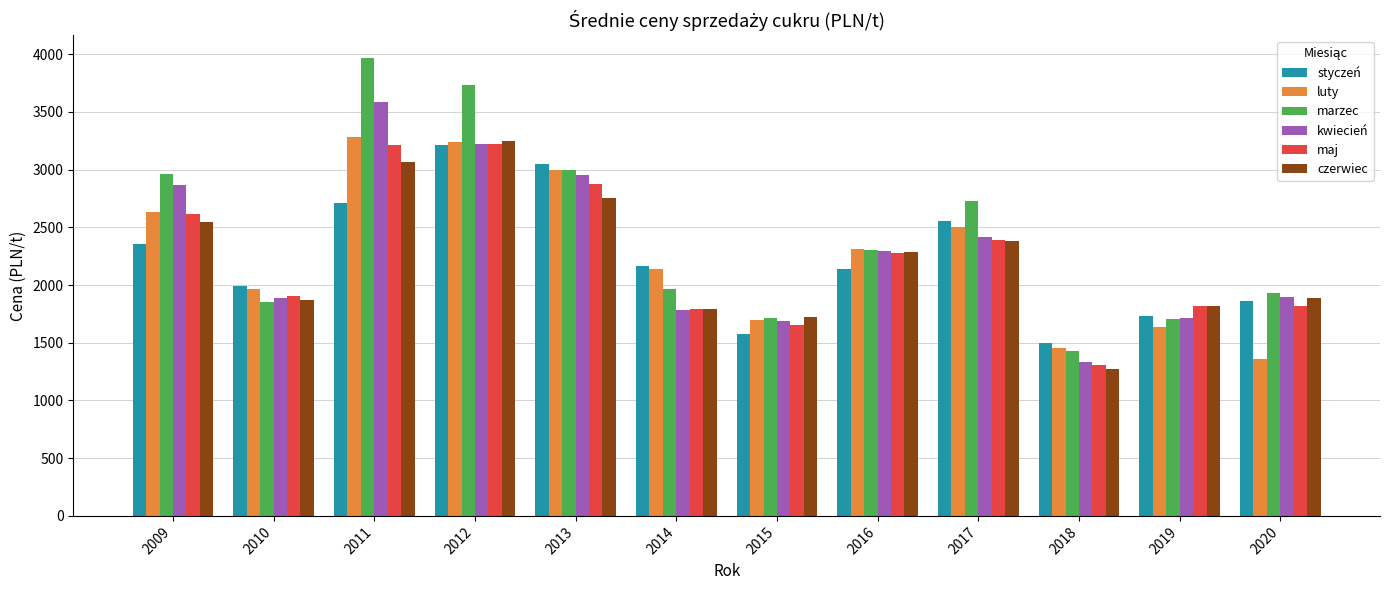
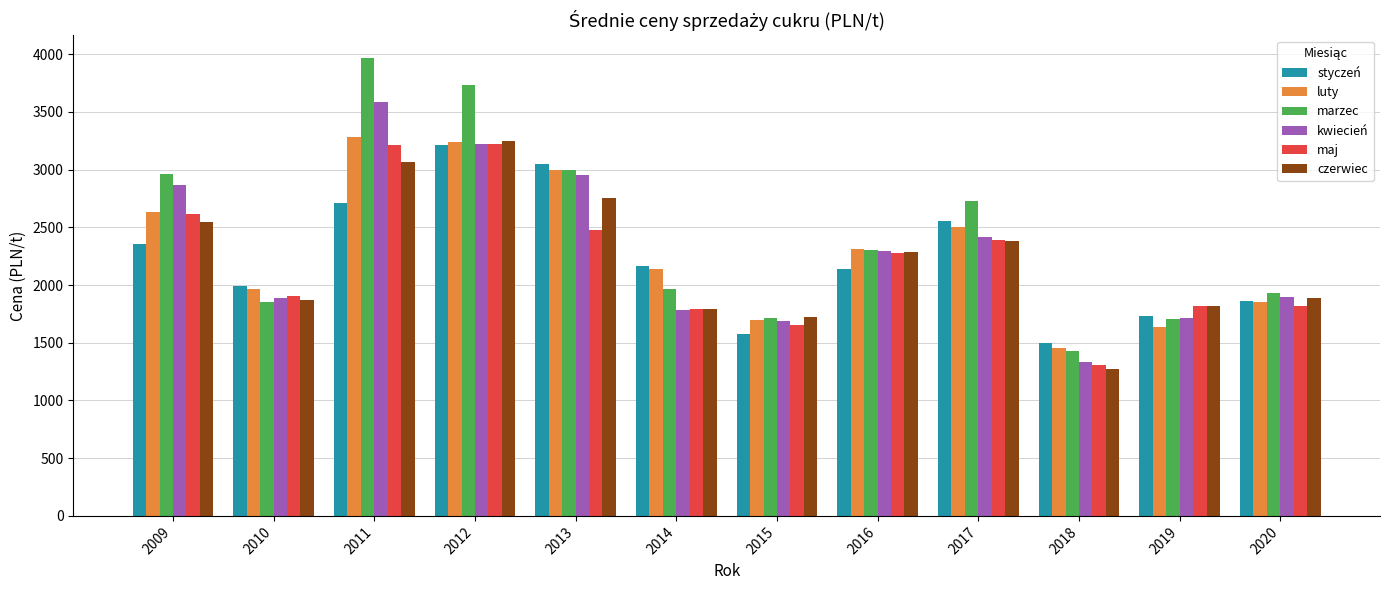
maj, 2013: 2880 -> 2480
luty, 2020: 1360 -> 1860
